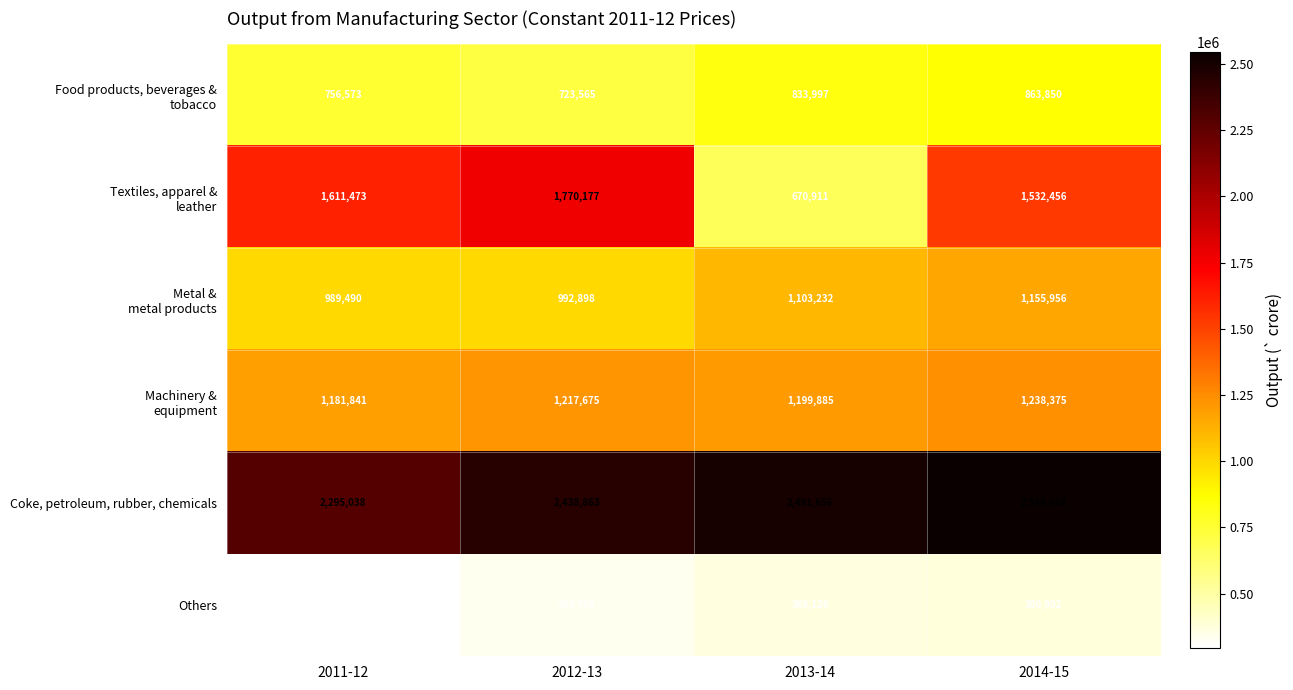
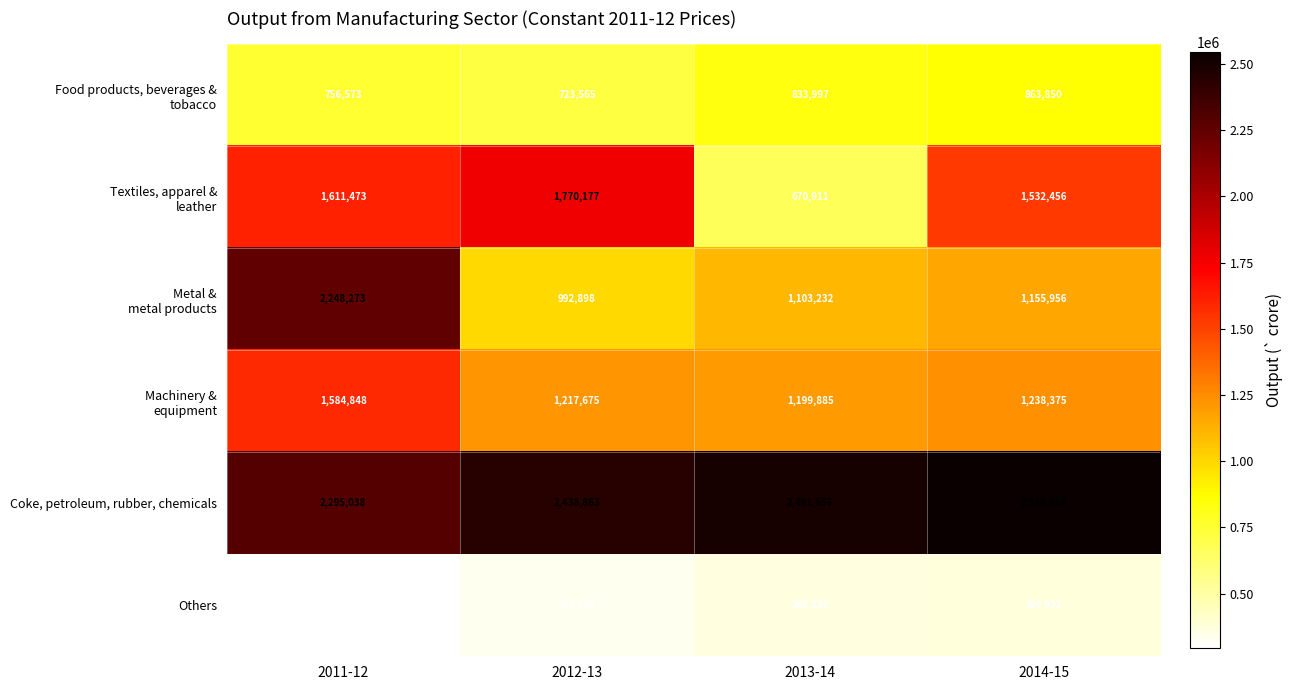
Metal & metal products, 2011-12: 989,490 -> 2,248,273
Machinery & equipment, 2011-12: 1,181,841 -> 1,584,848
